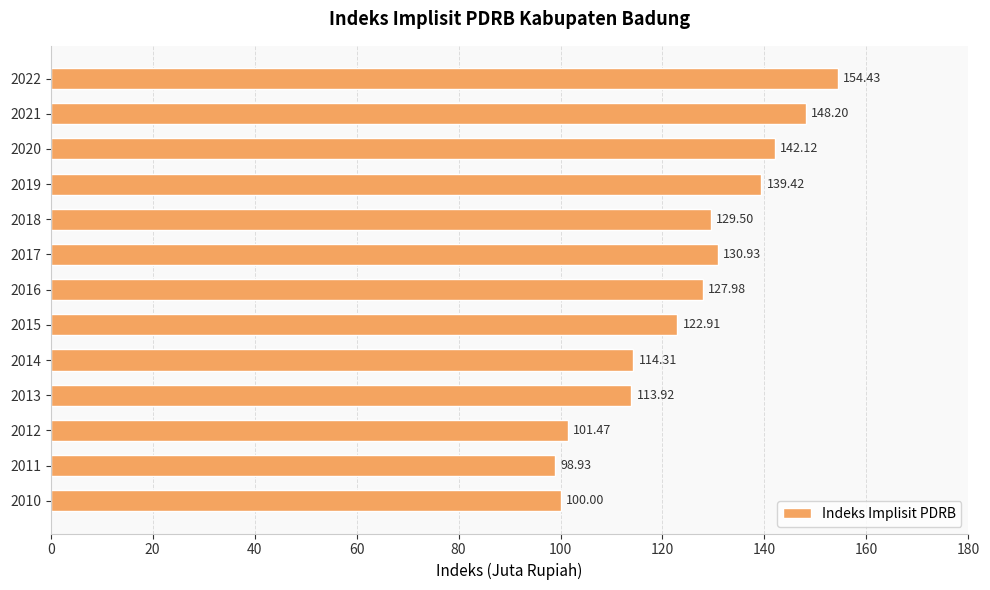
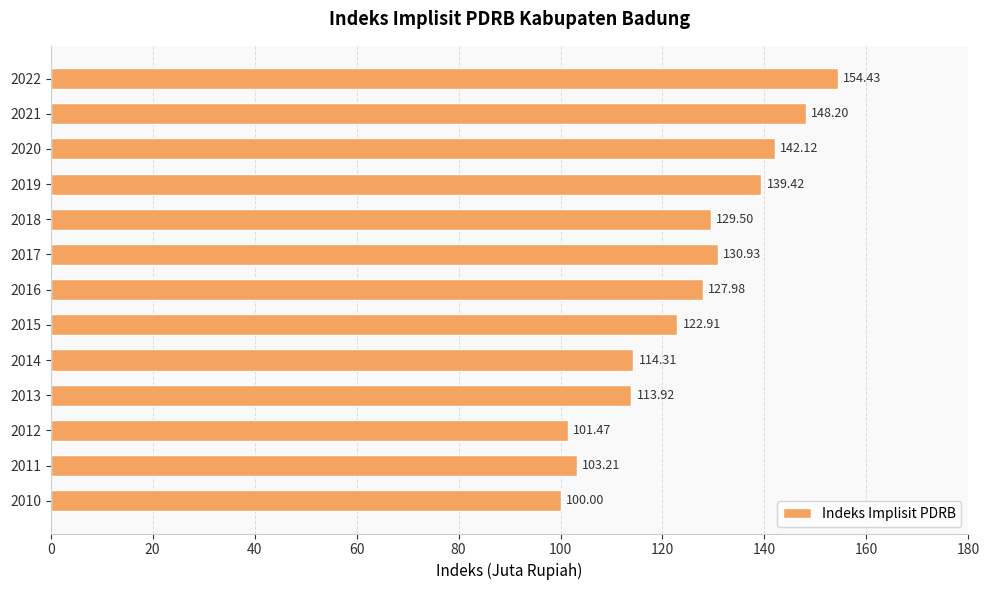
2011: 98.93 -> 103.21
